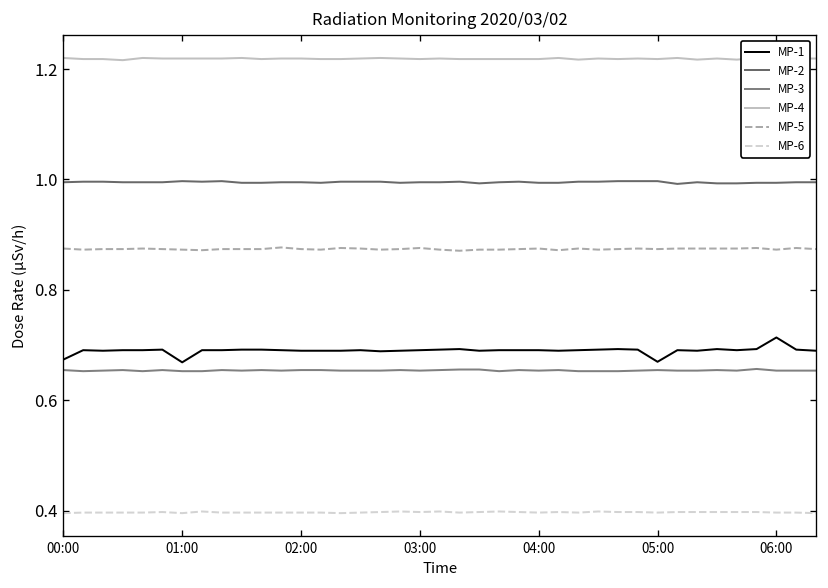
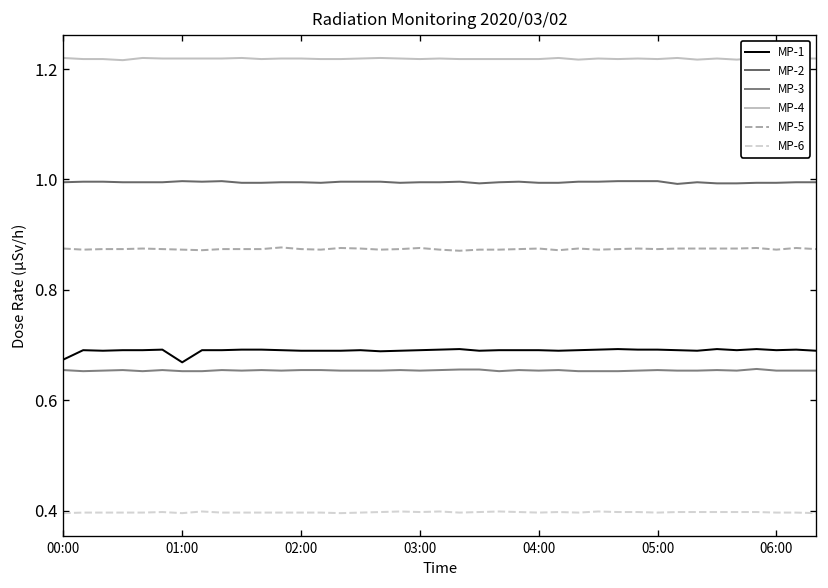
MP-1, 05:00: 0.67 -> 0.69
MP-1, 06:00: 0.71 -> 0.69
